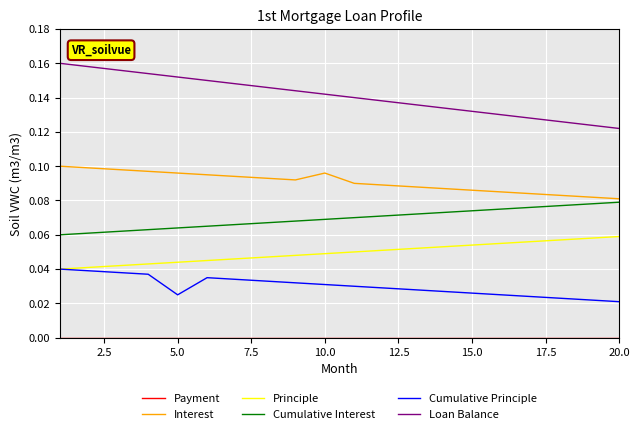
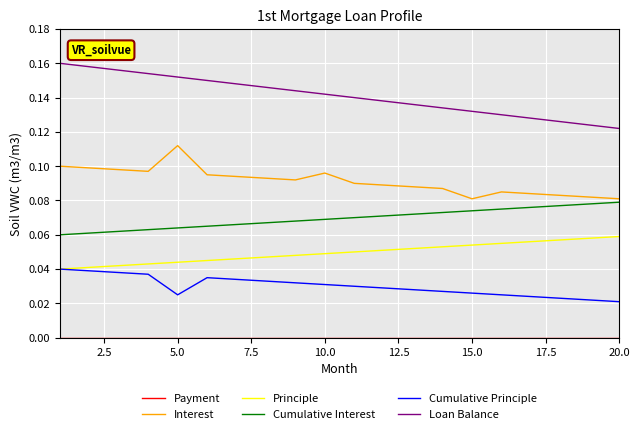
Interest, 5.0: 0.096 -> 0.112
Interest, 15.0: 0.086 -> 0.081
